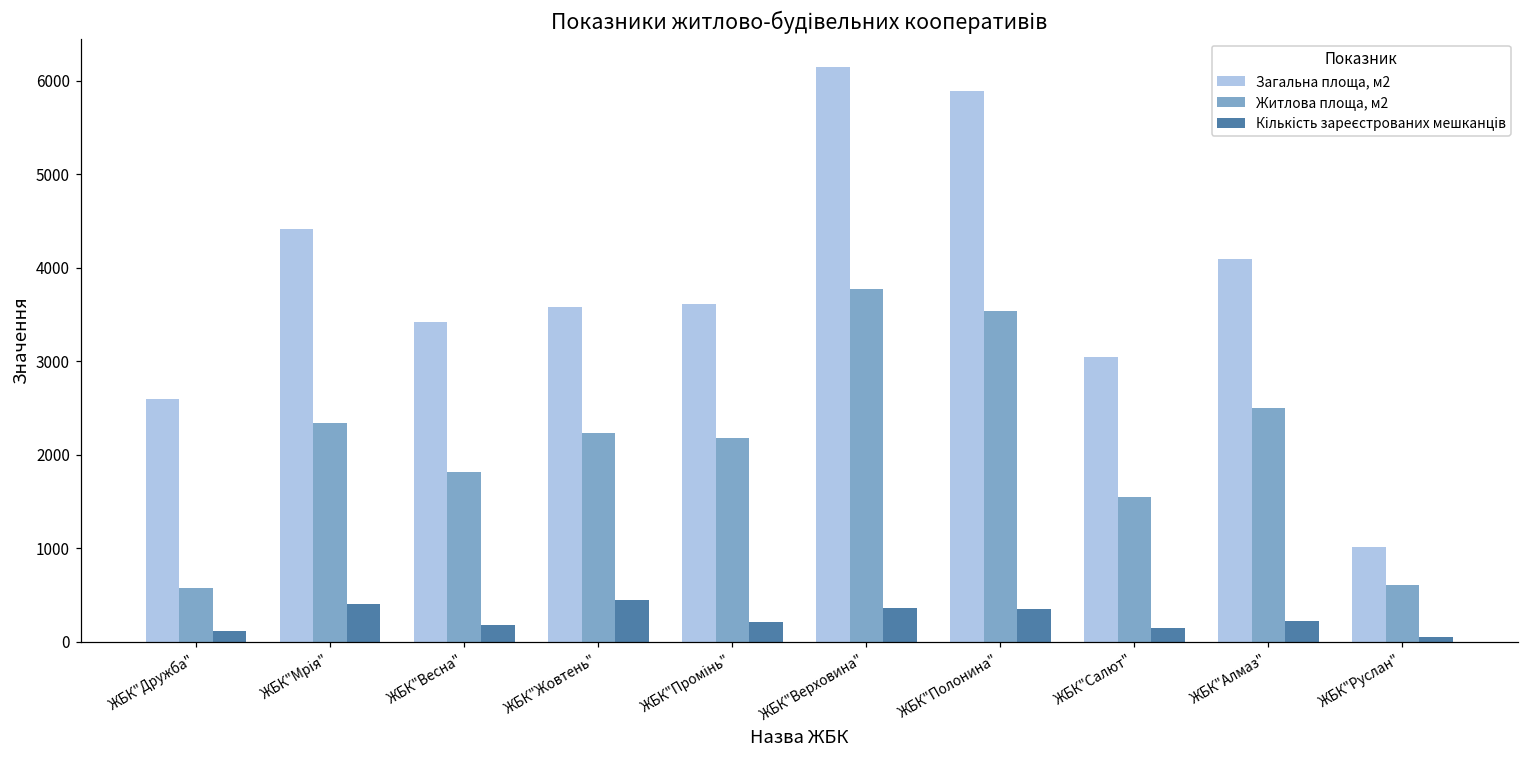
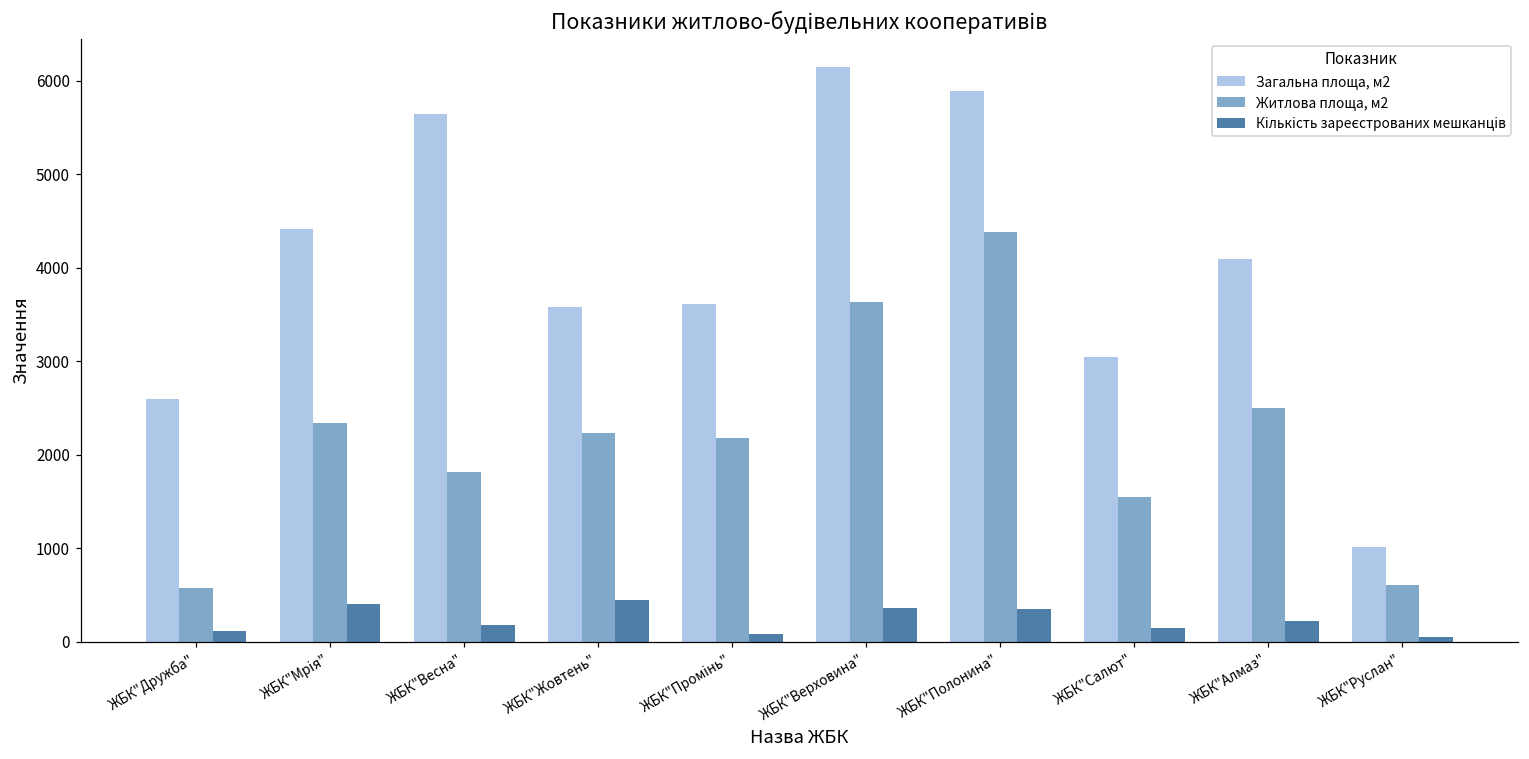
Загальна площа, м2, ЖБК"Весна": 3400 -> 5600
Кількість зареєстрованих мешканців, ЖБК"Промінь": 200 -> 100
Житлова площа, м2, ЖБК"Верховина": 3800 -> 3600
Житлова площа, м2, ЖБК"Полонина": 3500 -> 4400
